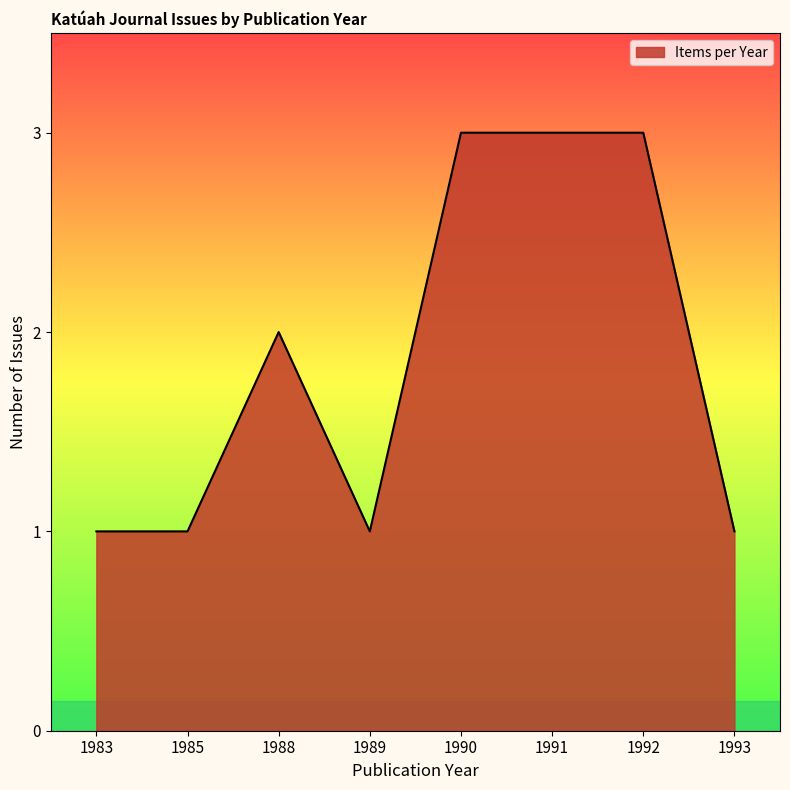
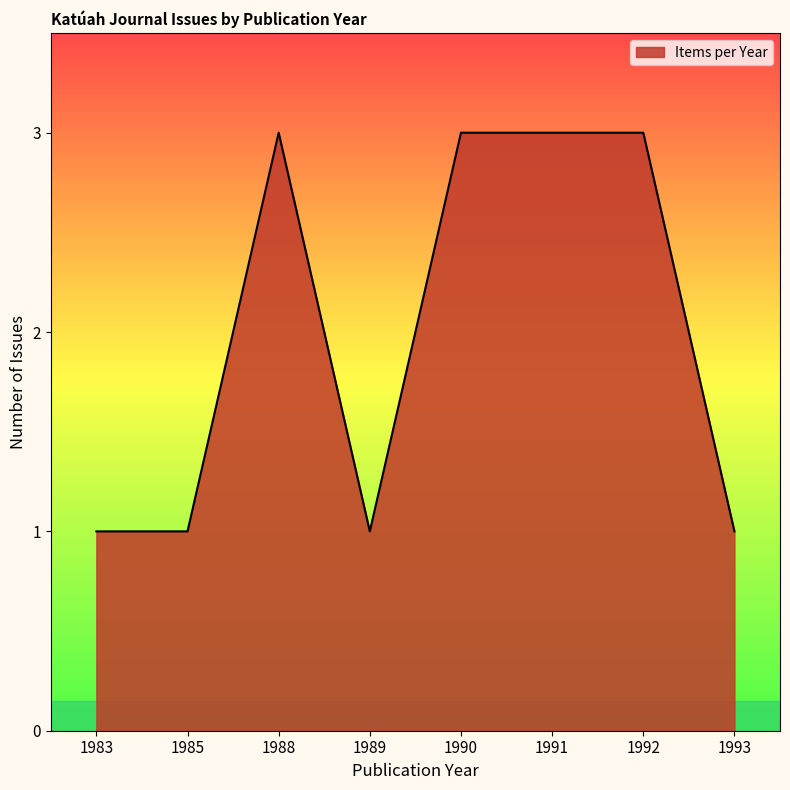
1988: 2 -> 3
